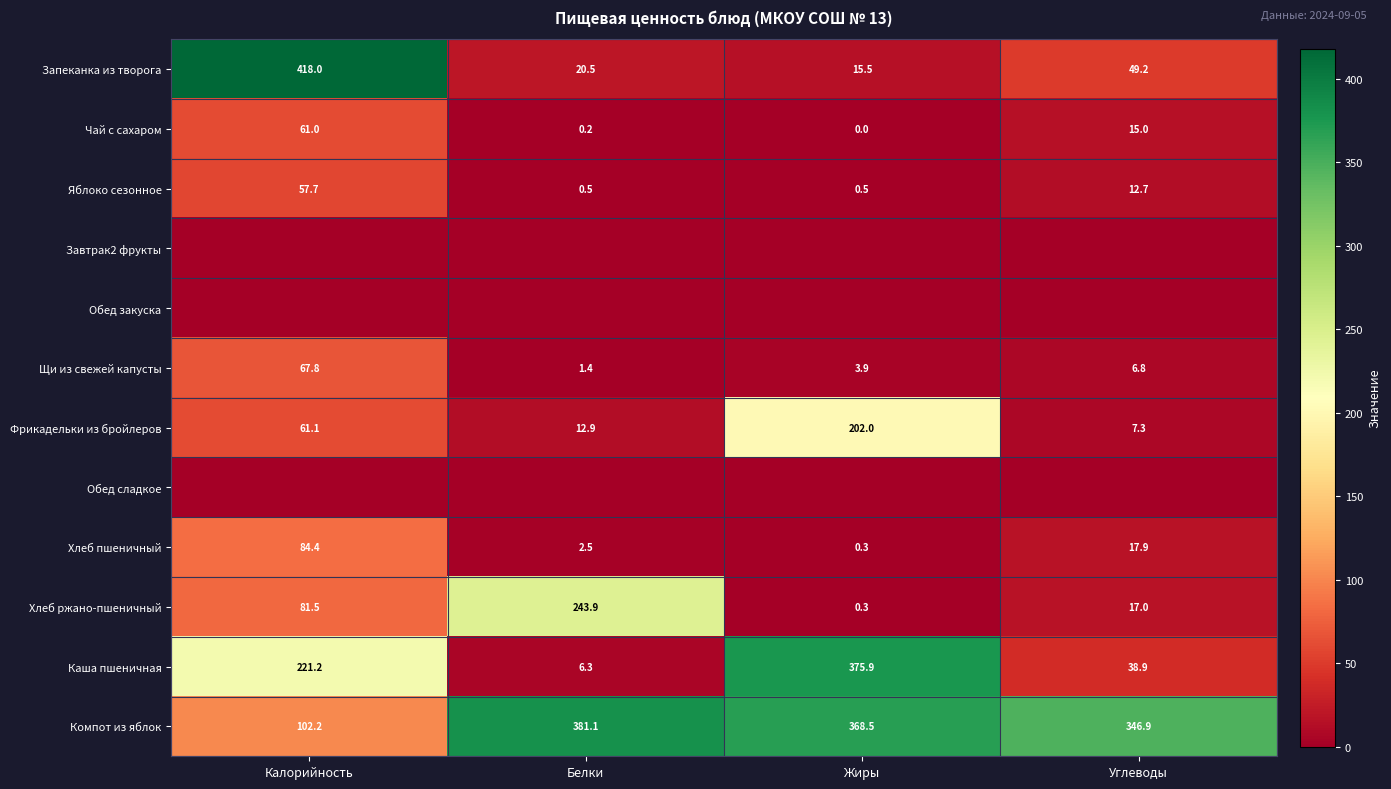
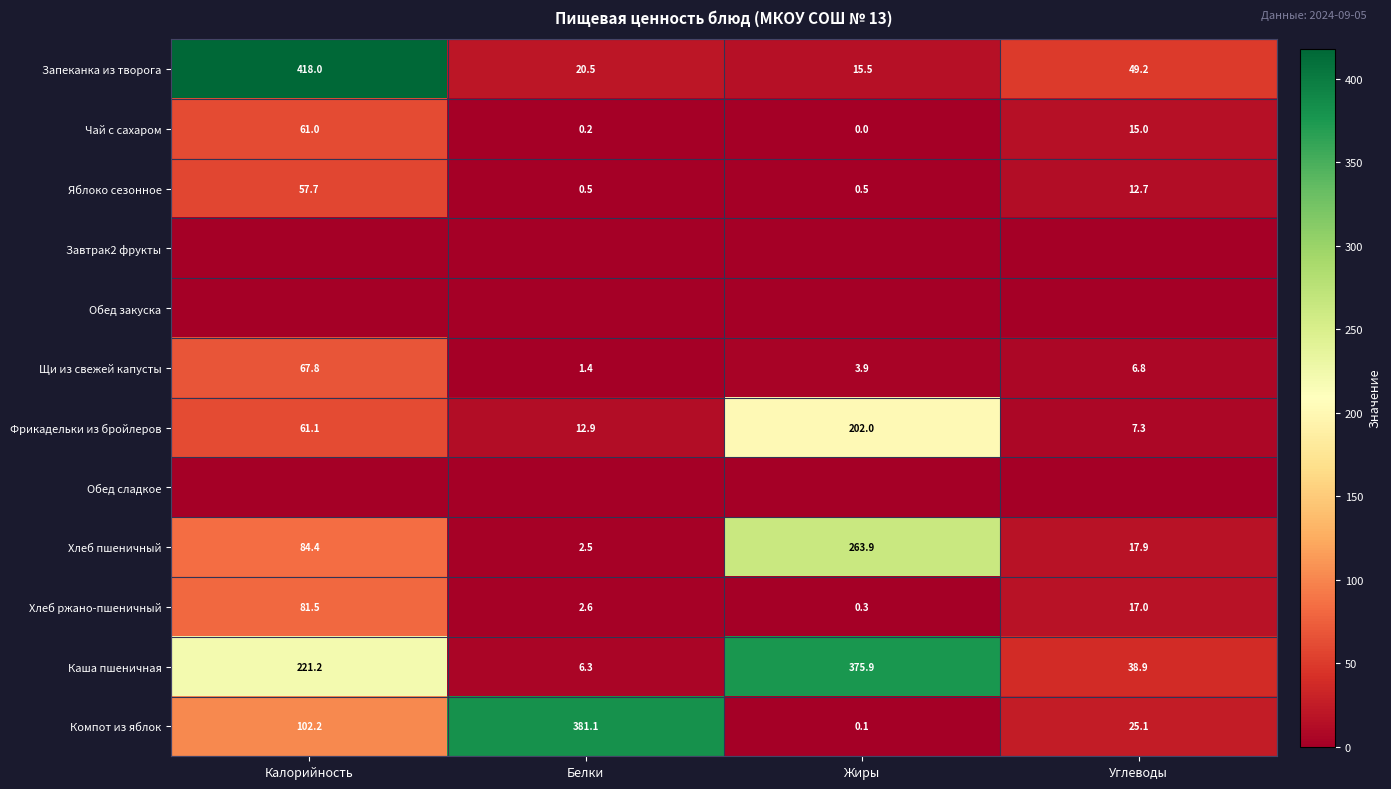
Хлеб пшеничный, Жиры: 0.3 -> 263.9
Хлеб ржано-пшеничный, Белки: 243.9 -> 2.6
Компот из яблок, Жиры: 368.5 -> 0.1
Компот из яблок, Углеводы: 346.9 -> 25.1
